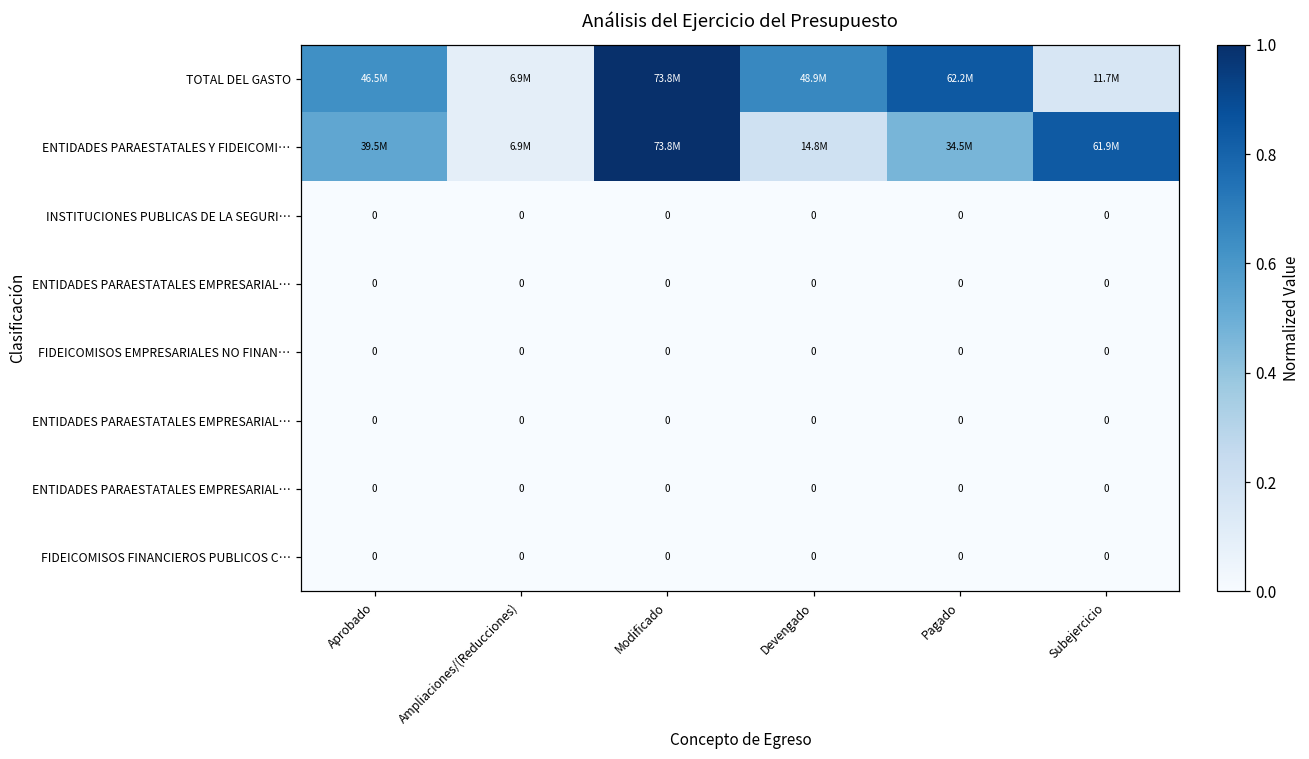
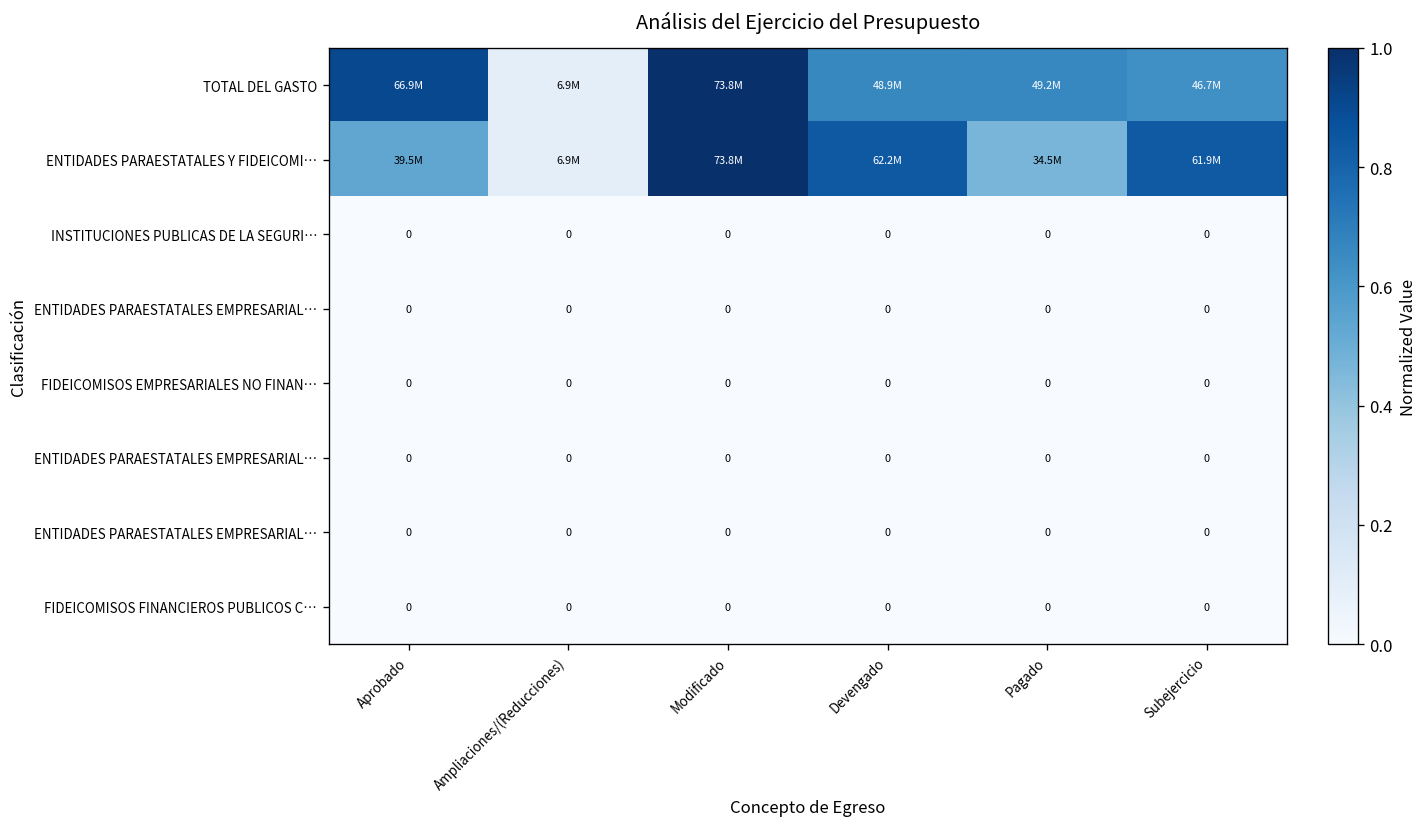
TOTAL DEL GASTO, Aprobado: 46.5M -> 66.9M
TOTAL DEL GASTO, Pagado: 62.2M -> 49.2M
TOTAL DEL GASTO, Subejercicio: 11.7M -> 46.7M
ENTIDADES PARAESTATALES Y FIDEICOMI…, Devengado: 14.8M -> 62.2M
